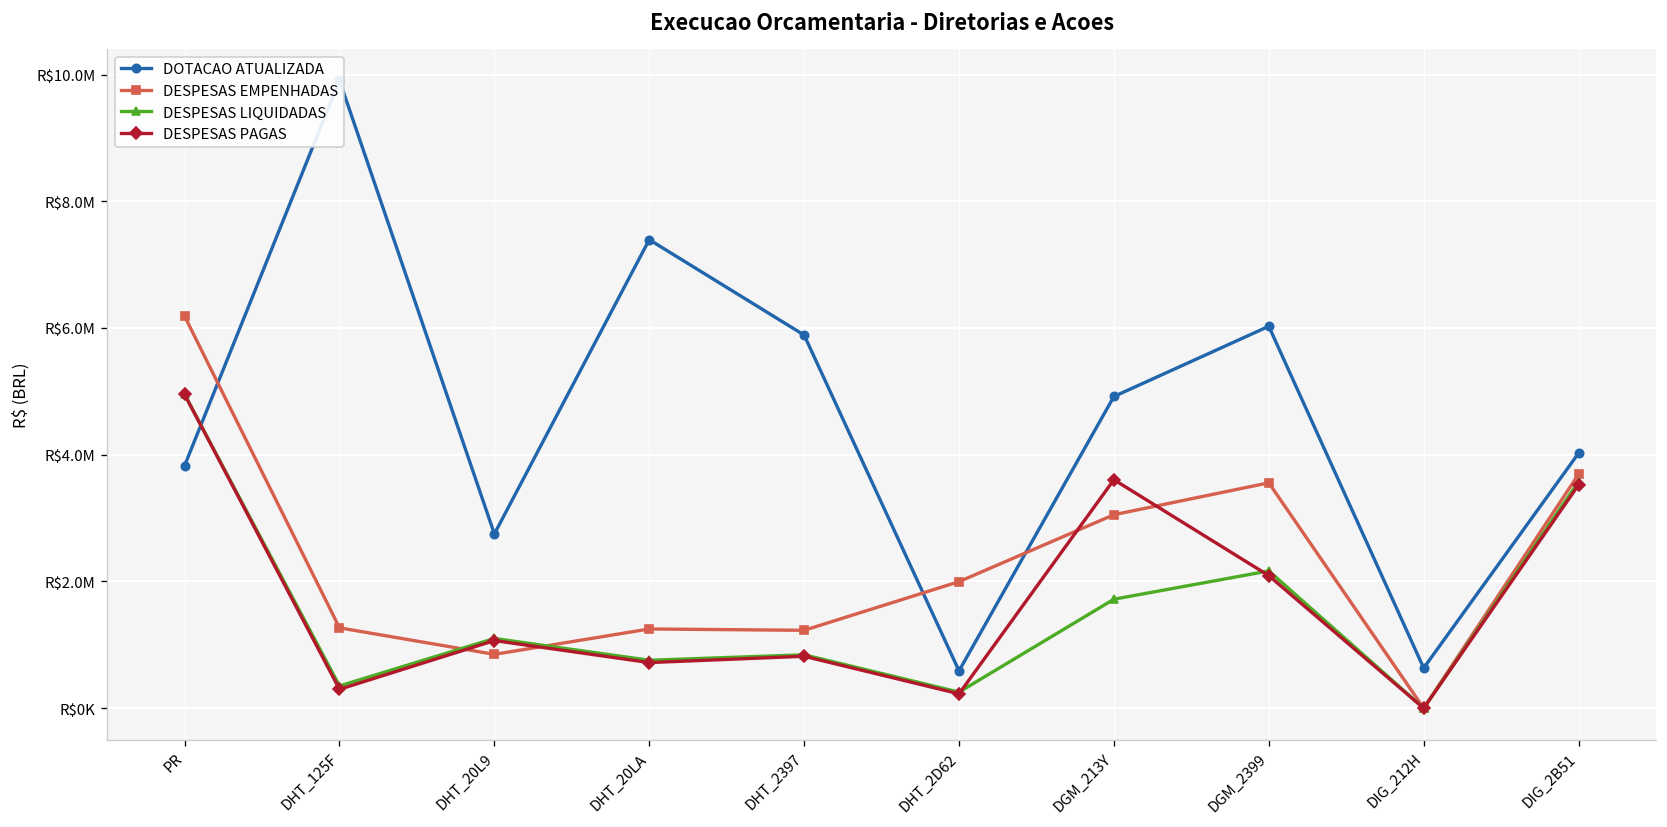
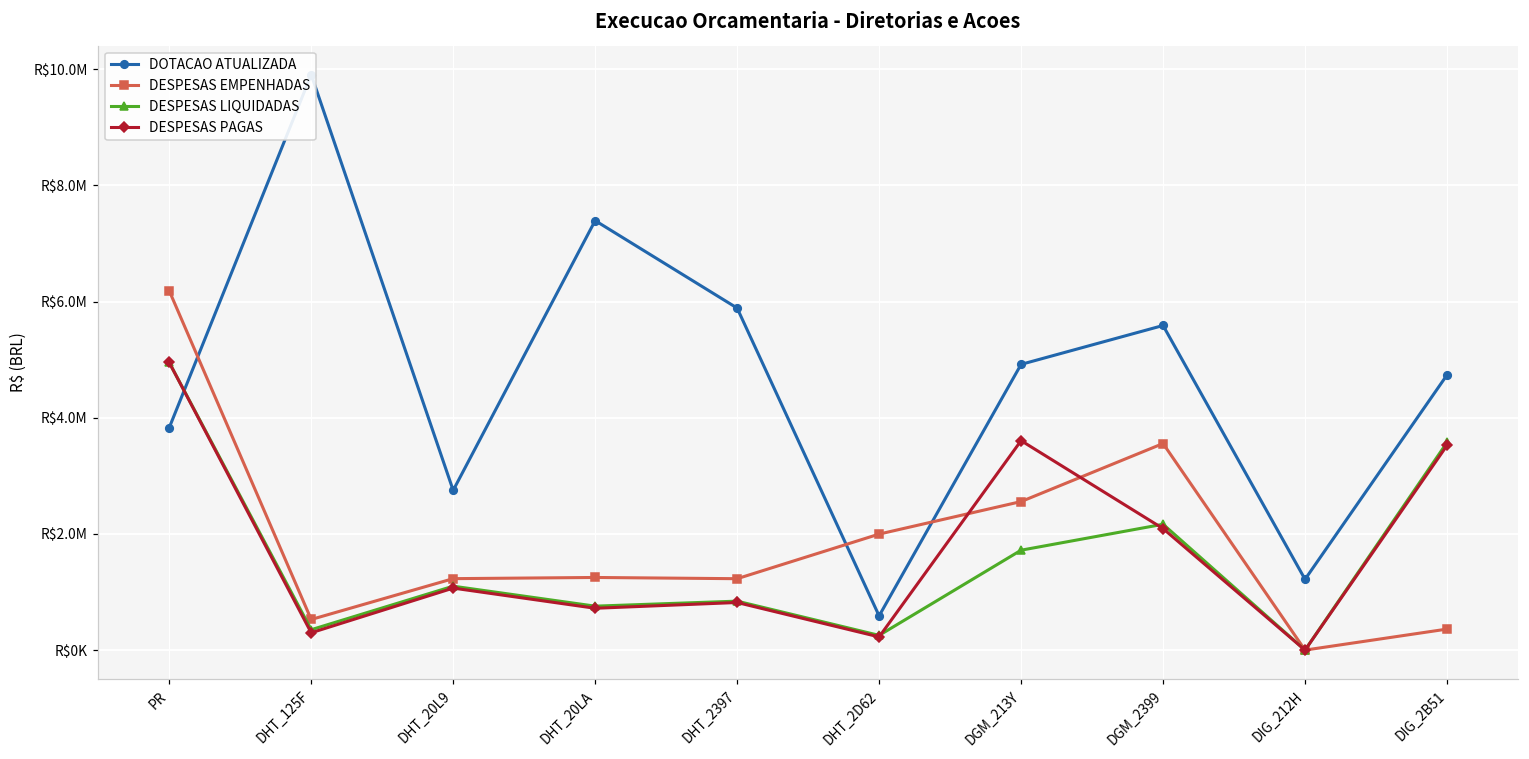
DESPESAS EMPENHADAS, DHT_125F: R$1300000 -> R$500000
DESPESAS EMPENHADAS, DHT_20L9: R$800000 -> R$1200000
DESPESAS EMPENHADAS, DGM_213Y: R$3100000 -> R$2600000
DOTACAO ATUALIZADA, DGM_2399: R$6000000 -> R$5600000
DOTACAO ATUALIZADA, DIG_212H: R$600000 -> R$1200000
DOTACAO ATUALIZADA, DIG_2B51: R$4000000 -> R$4700000
DESPESAS EMPENHADAS, DIG_2B51: R$3700000 -> R$400000
